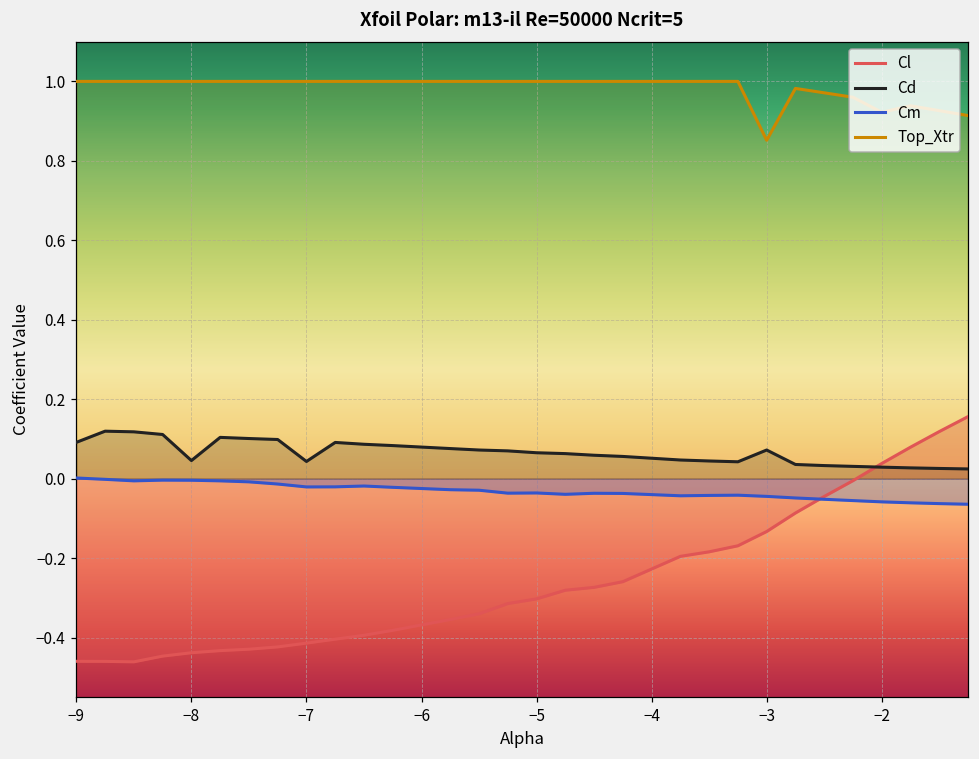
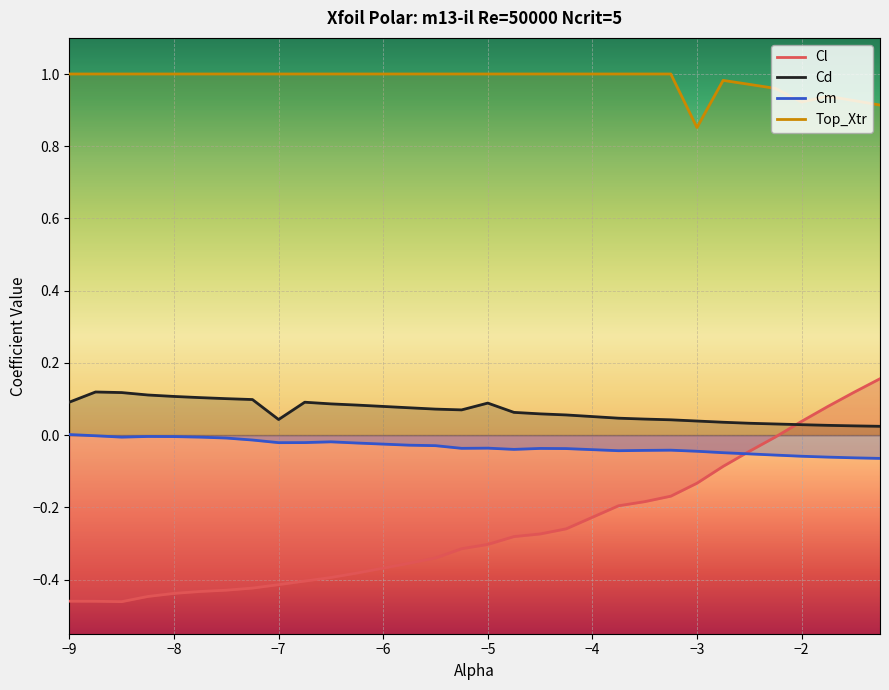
Cd, −8: 0.05 -> 0.11
Cd, −5: 0.07 -> 0.09
Cd, −3: 0.07 -> 0.04
